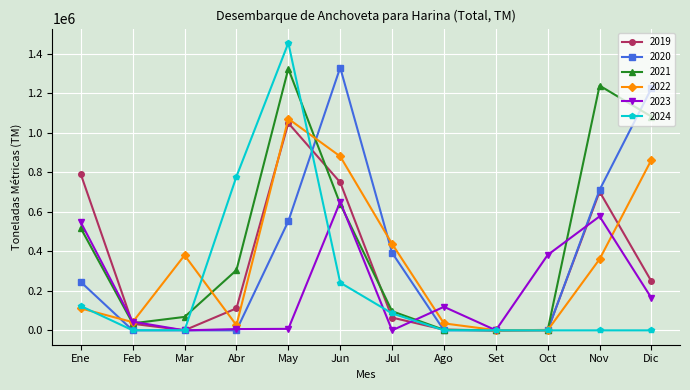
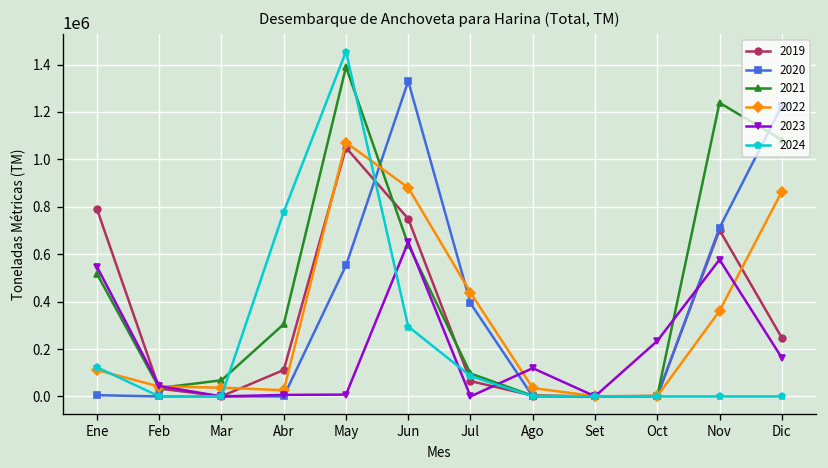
2020, Ene: 240000 -> 10000
2022, Mar: 380000 -> 40000
2021, May: 1320000 -> 1390000
2024, Jun: 240000 -> 290000
2023, Oct: 380000 -> 230000
